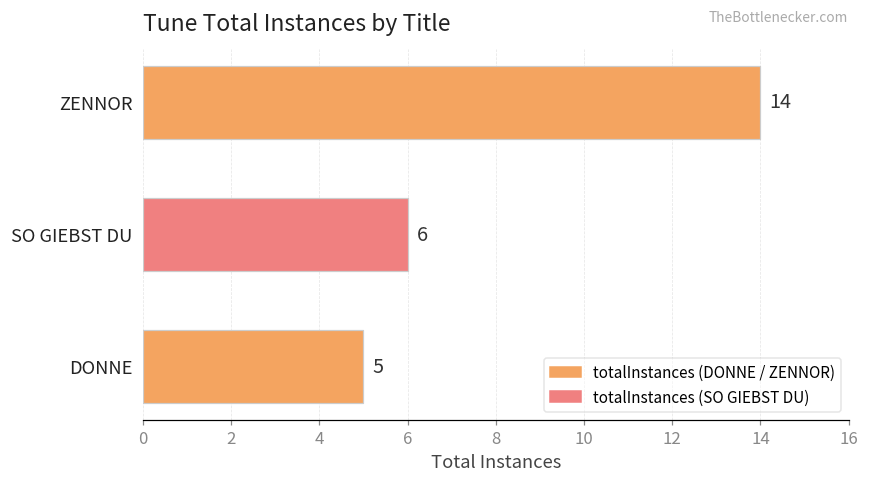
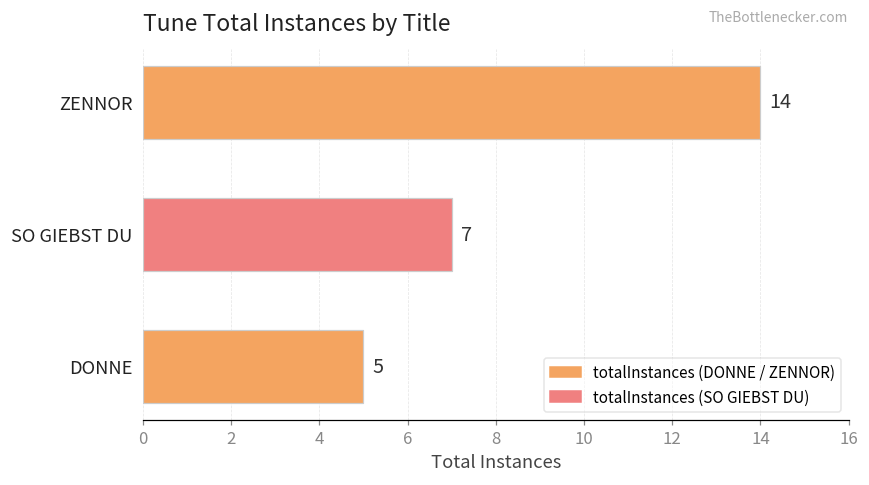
SO GIEBST DU: 6 -> 7
